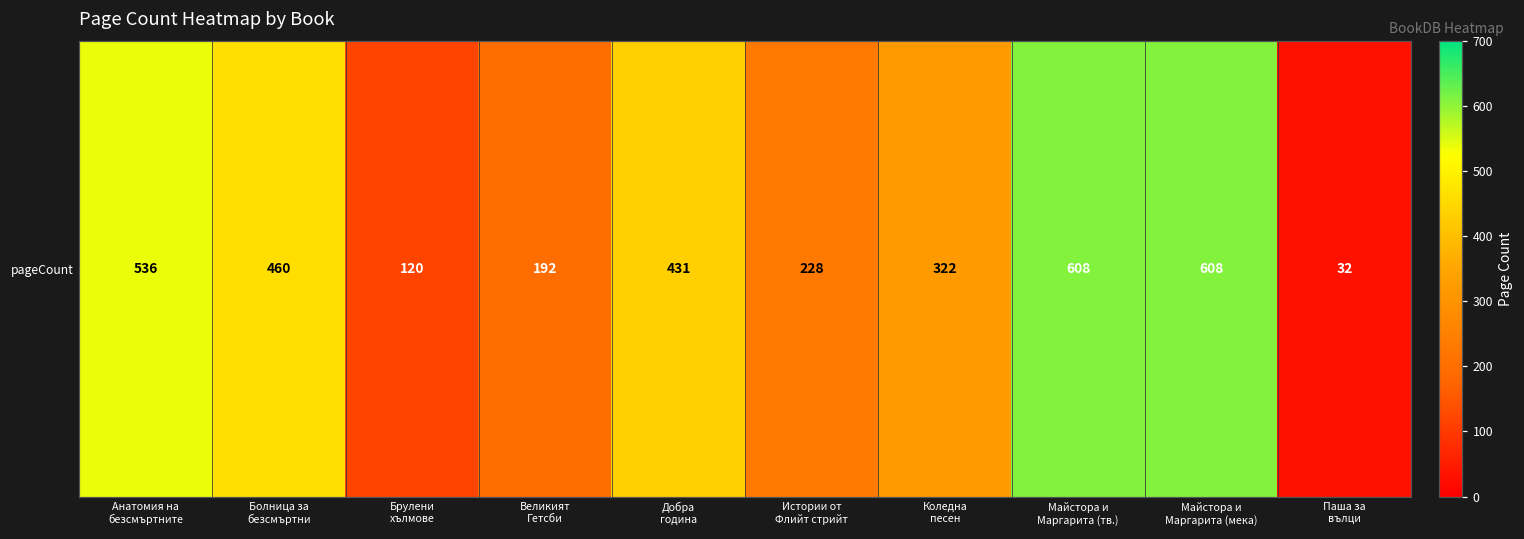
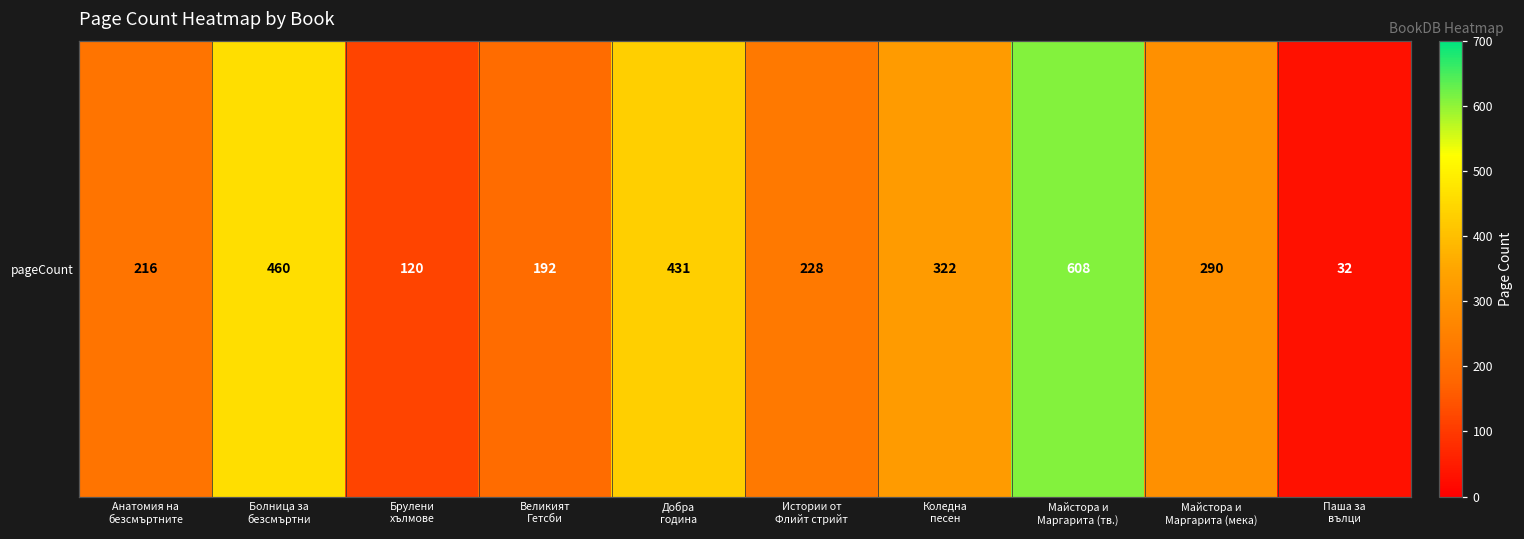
pageCount, Анатомия на безсмъртните: 536 -> 216
pageCount, Майстора и Маргарита (мека): 608 -> 290
